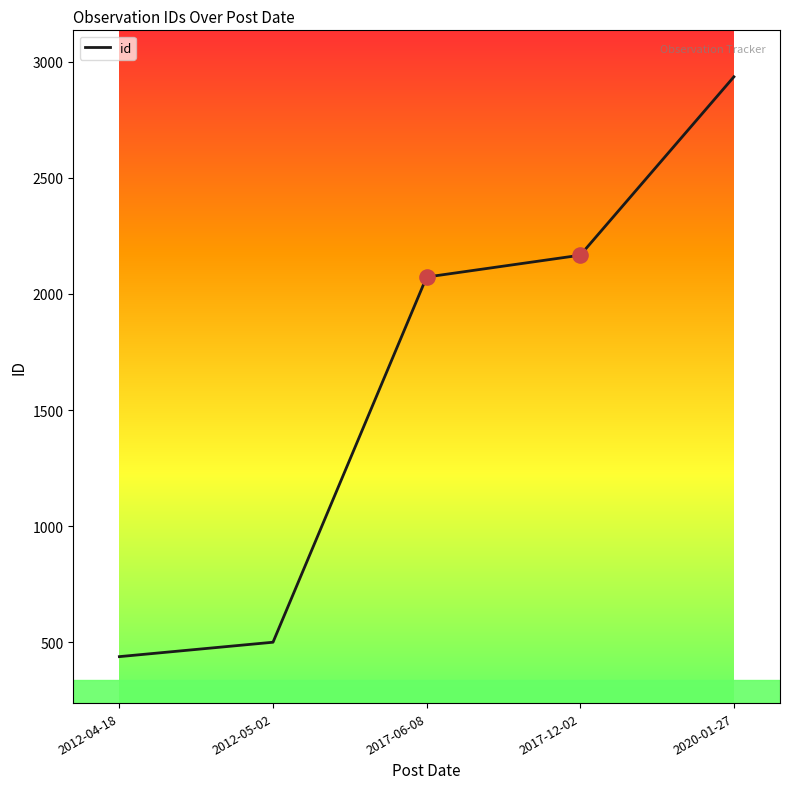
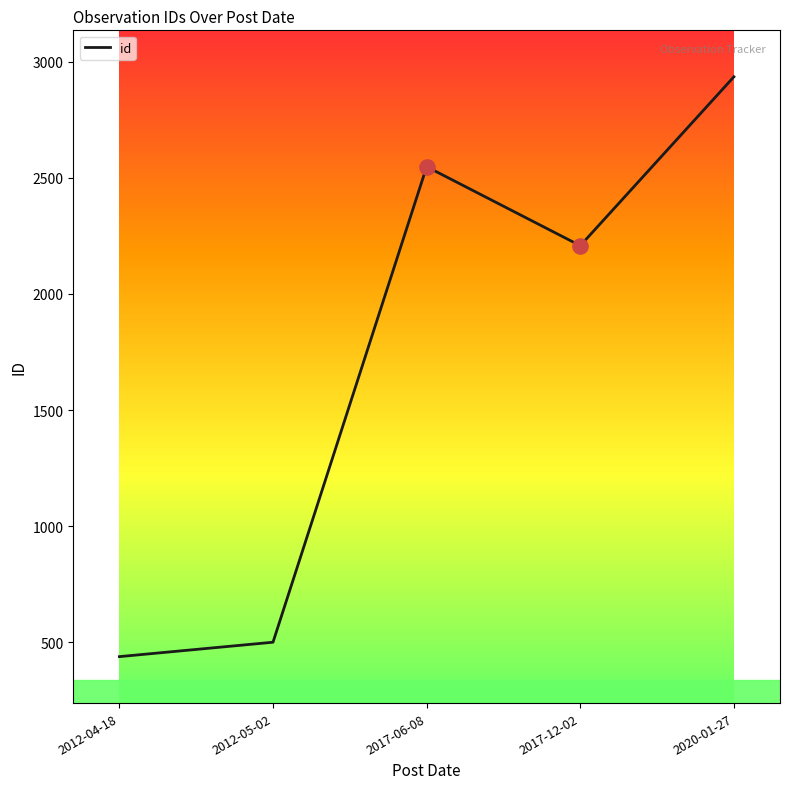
id, 2017-06-08: 2070 -> 2550
id, 2017-12-02: 2170 -> 2210
